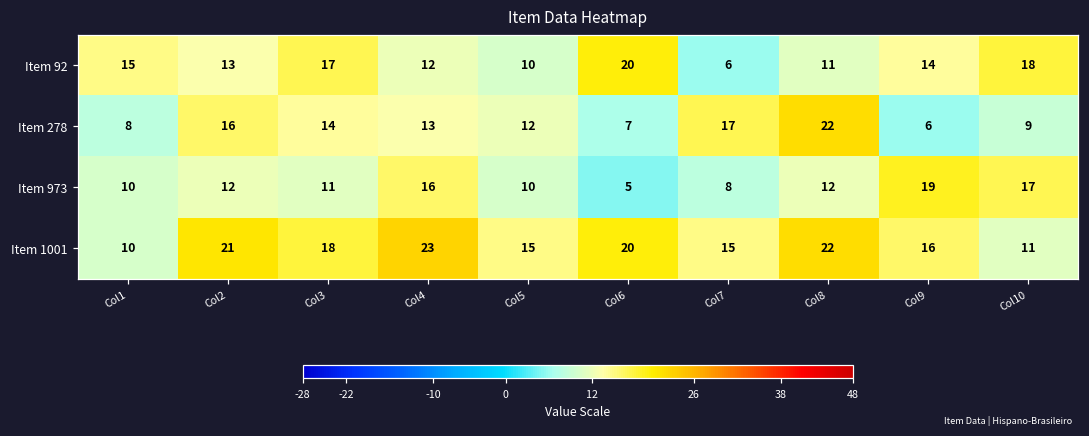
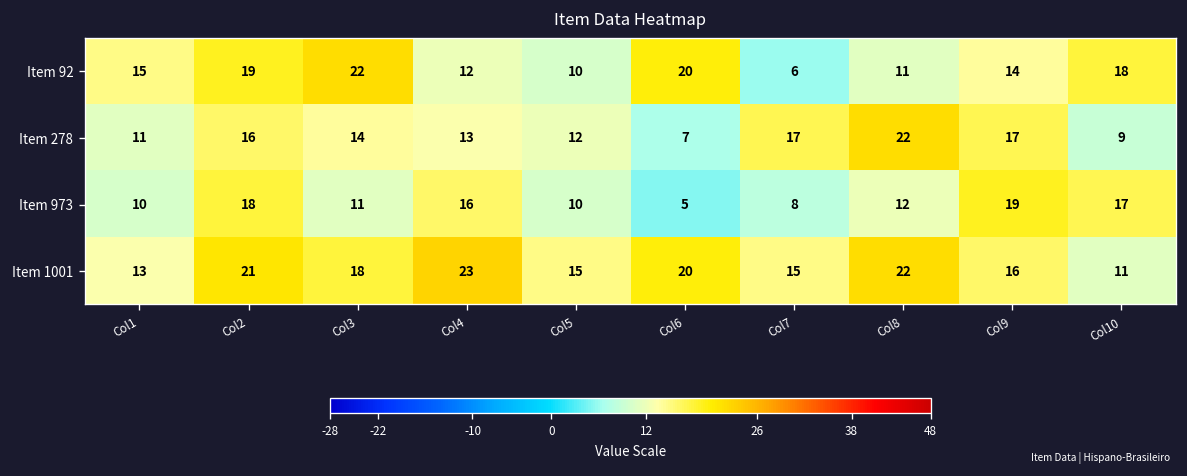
Item 92, Col2: 13 -> 19
Item 92, Col3: 17 -> 22
Item 278, Col1: 8 -> 11
Item 278, Col9: 6 -> 17
Item 973, Col2: 12 -> 18
Item 1001, Col1: 10 -> 13
